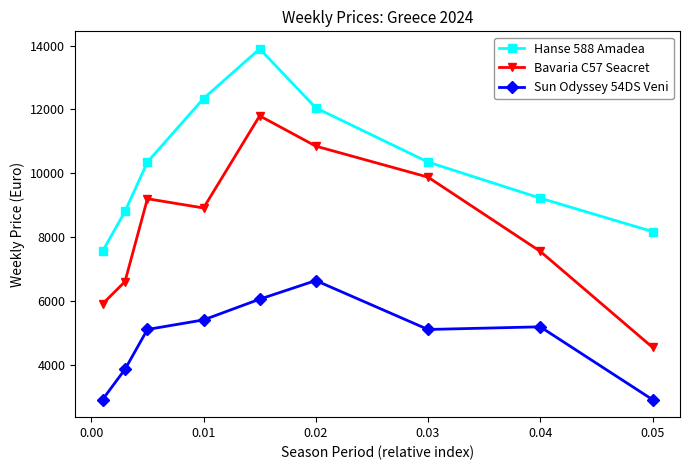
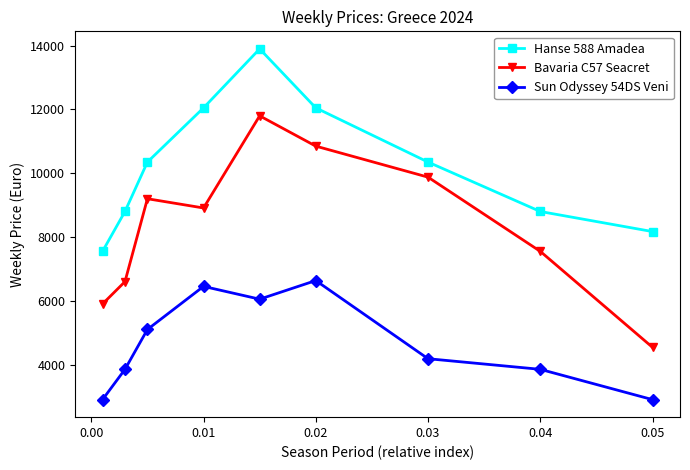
Hanse 588 Amadea, 0.01: 12300 -> 12100
Sun Odyssey 54DS Veni, 0.01: 5400 -> 6500
Sun Odyssey 54DS Veni, 0.03: 5100 -> 4200
Hanse 588 Amadea, 0.04: 9200 -> 8800
Sun Odyssey 54DS Veni, 0.04: 5200 -> 3900
